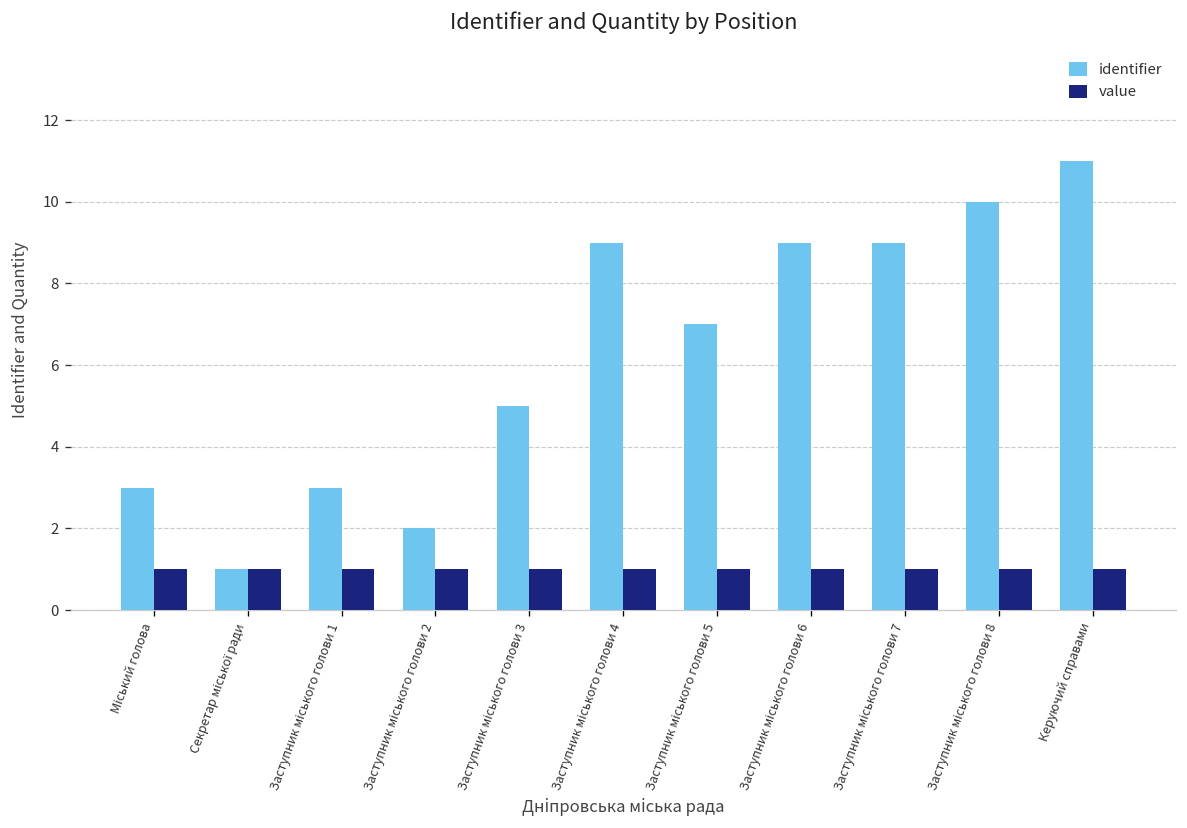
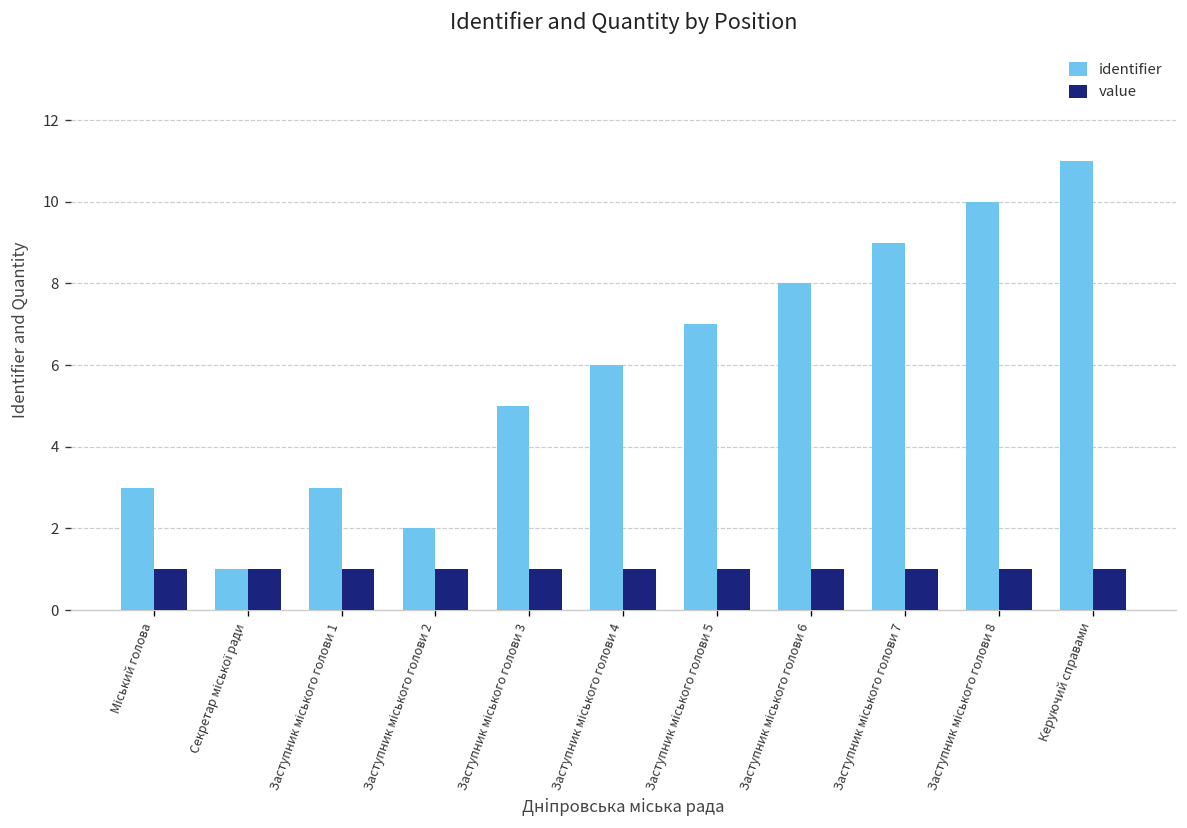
identifier, Заступник міського голови 4: 9 -> 6
identifier, Заступник міського голови 6: 9 -> 8
